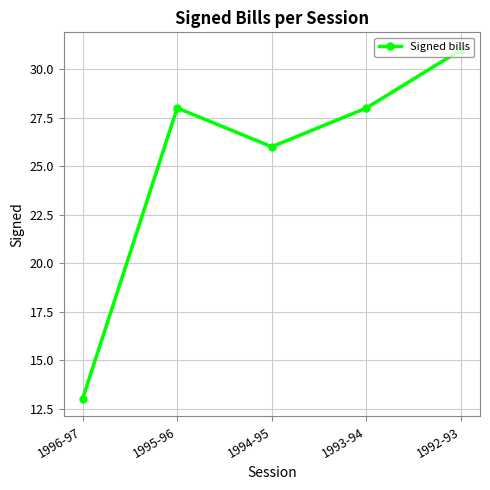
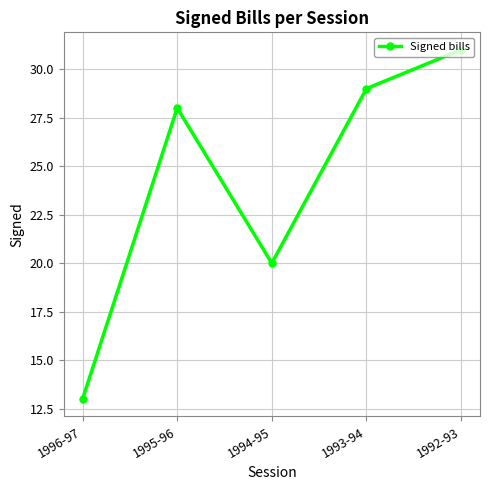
1994-95: 26 -> 20
1993-94: 28 -> 29
